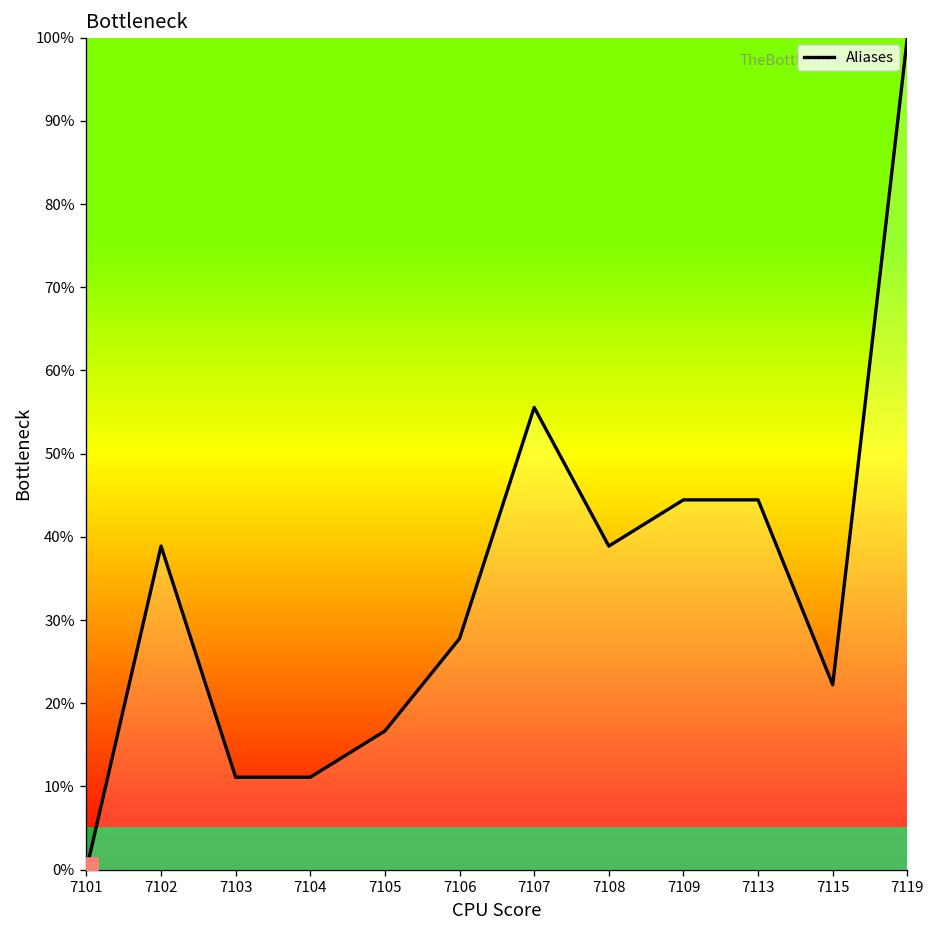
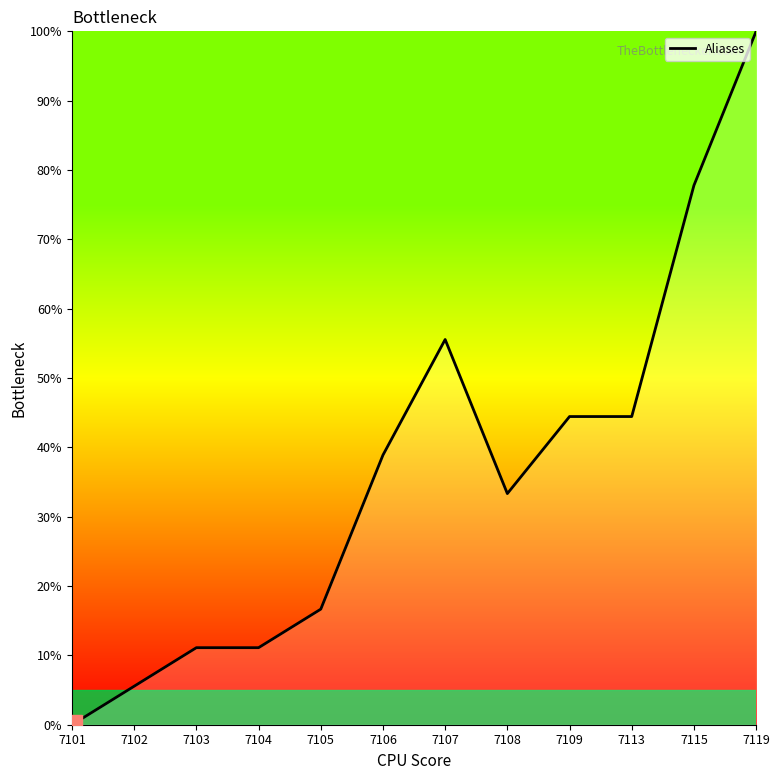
Aliases, 7102: 39% -> 6%
Aliases, 7106: 28% -> 39%
Aliases, 7108: 39% -> 33%
Aliases, 7115: 22% -> 78%
